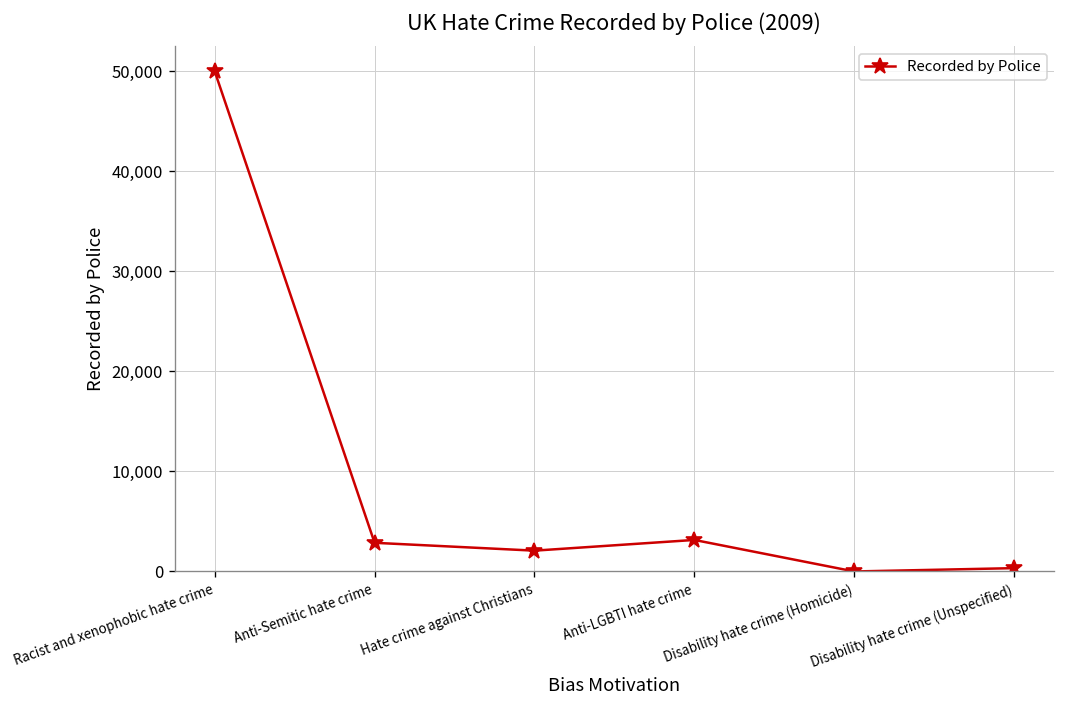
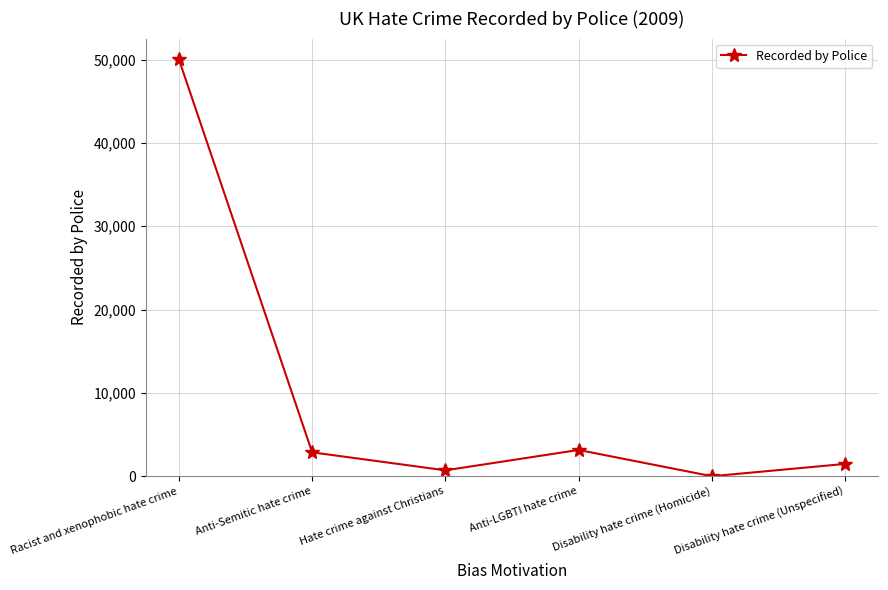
Hate crime against Christians: 2,000 -> 1,000
Disability hate crime (Unspecified): 0 -> 1,000
